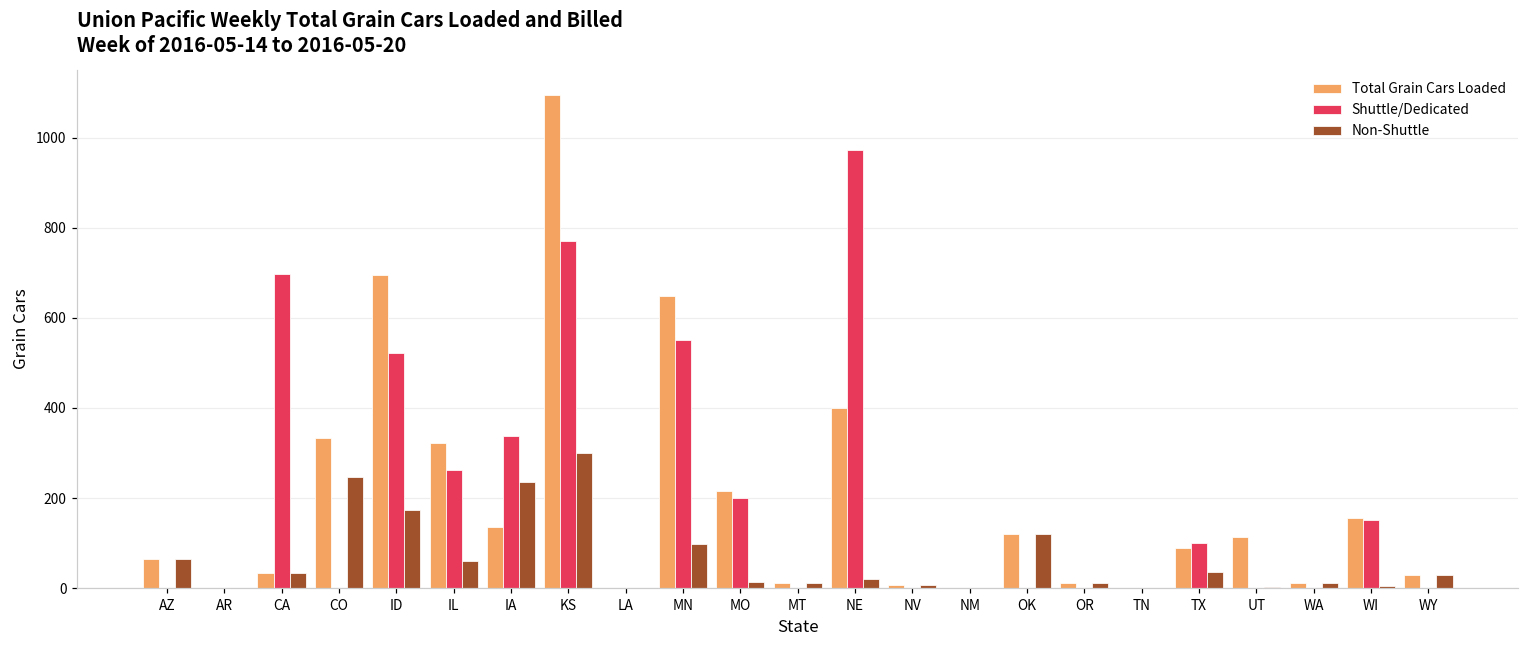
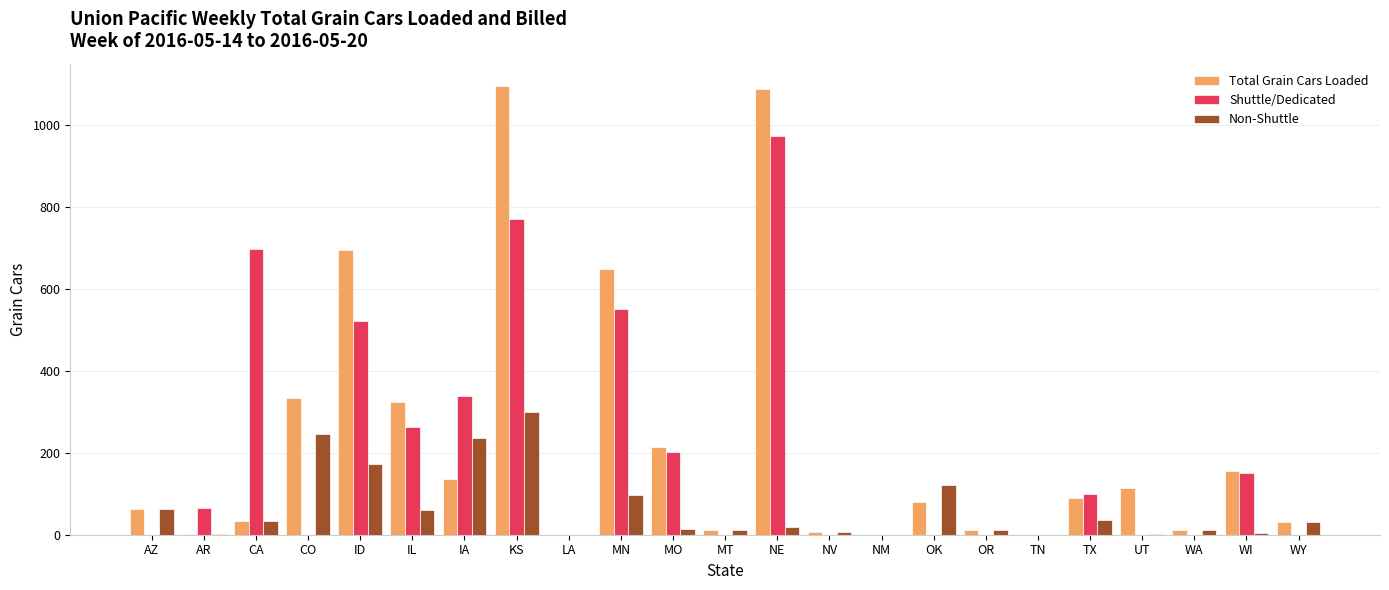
Shuttle/Dedicated, AR: 0 -> 70
Total Grain Cars Loaded, NE: 400 -> 1090
Total Grain Cars Loaded, OK: 120 -> 80
